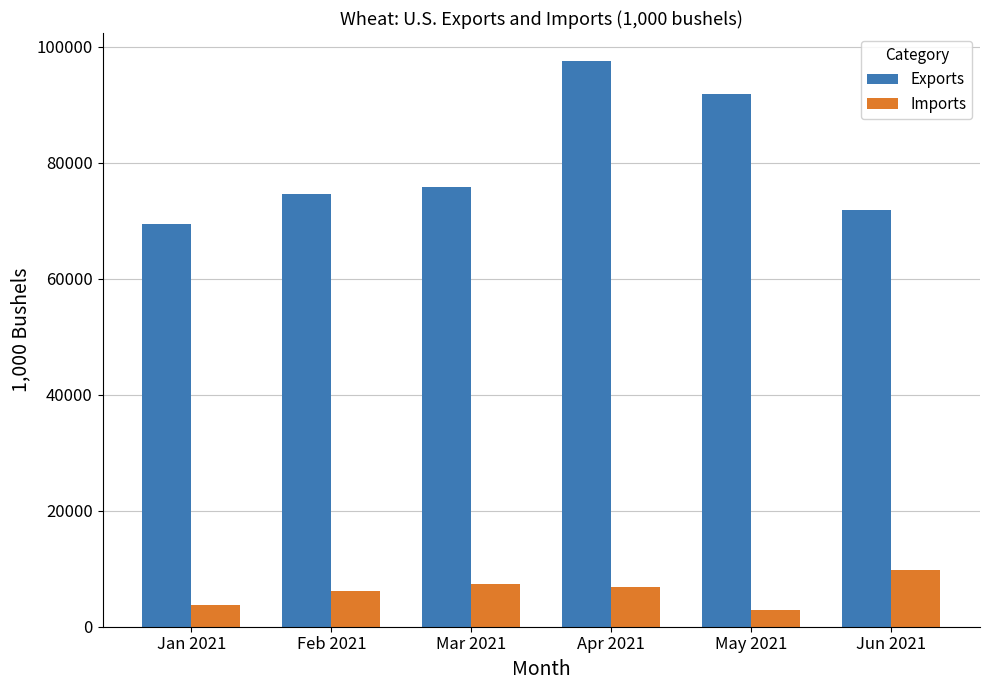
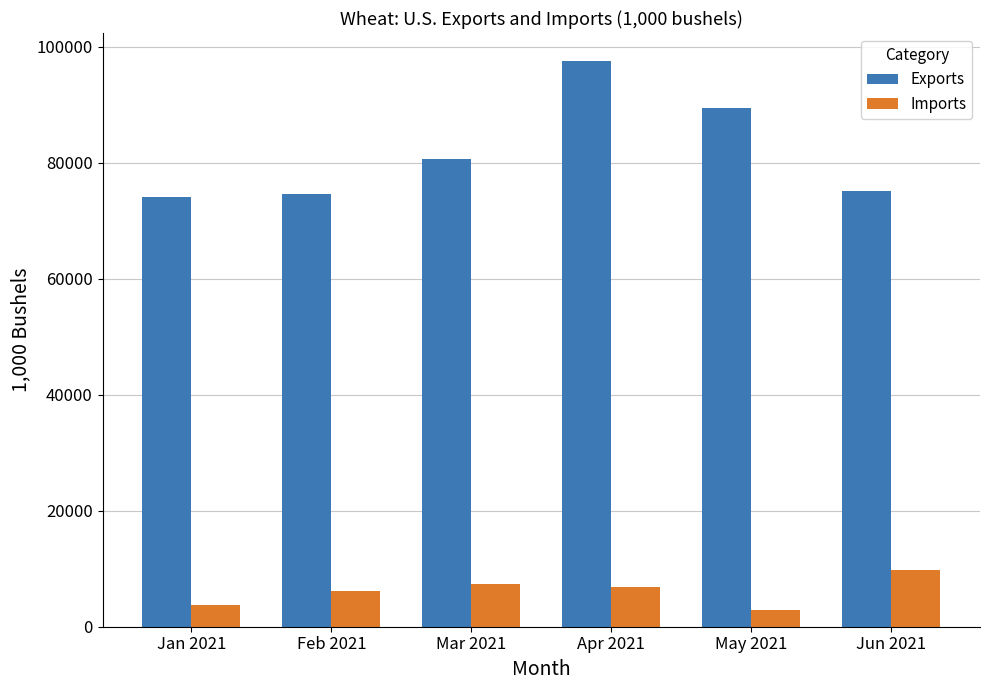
Exports, Jan 2021: 70000 -> 74000
Exports, Mar 2021: 76000 -> 81000
Exports, May 2021: 92000 -> 89000
Exports, Jun 2021: 72000 -> 75000
